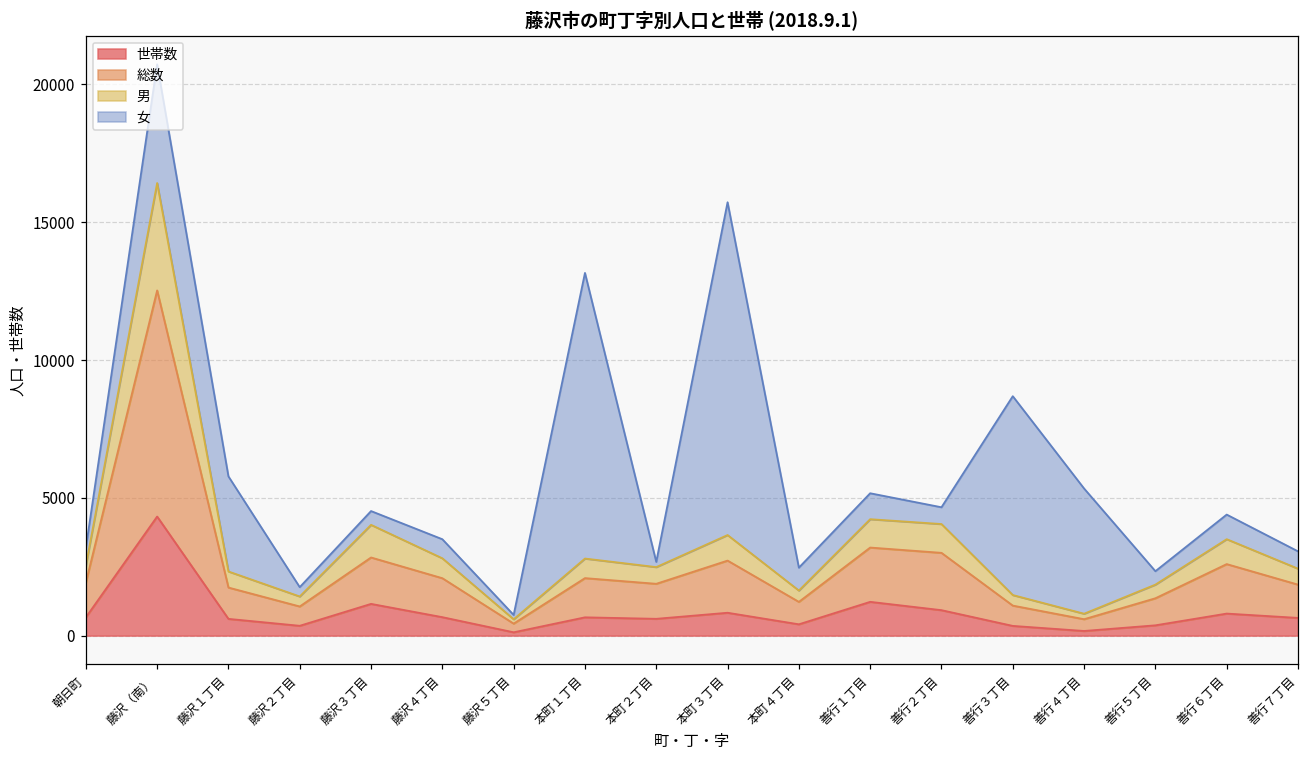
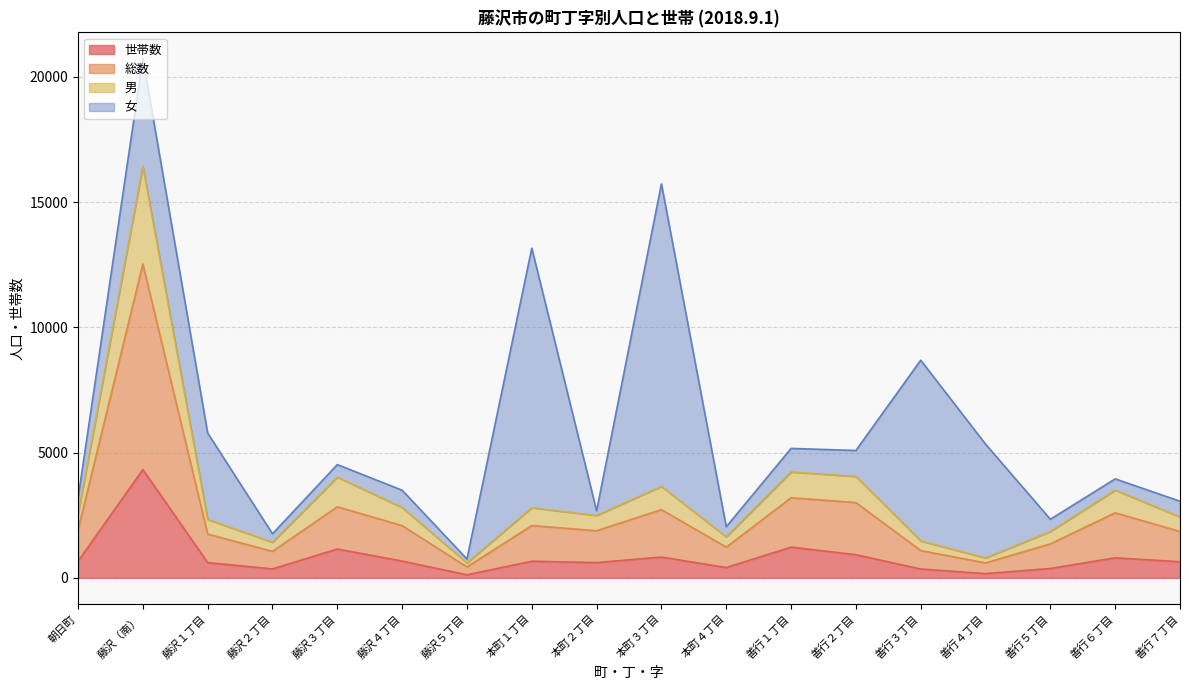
女, 本町４丁目: 800 -> 400
女, 善行２丁目: 600 -> 1000
女, 善行６丁目: 900 -> 500
